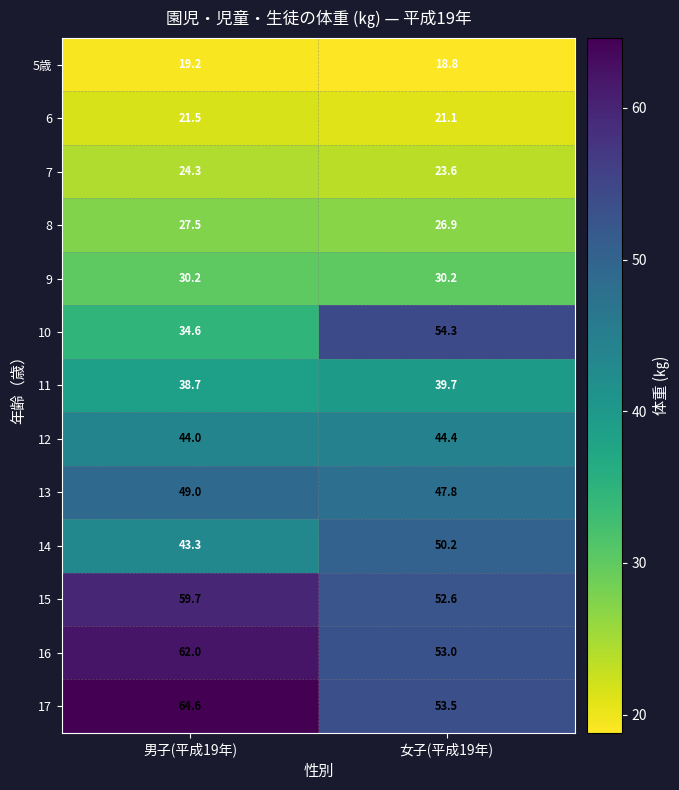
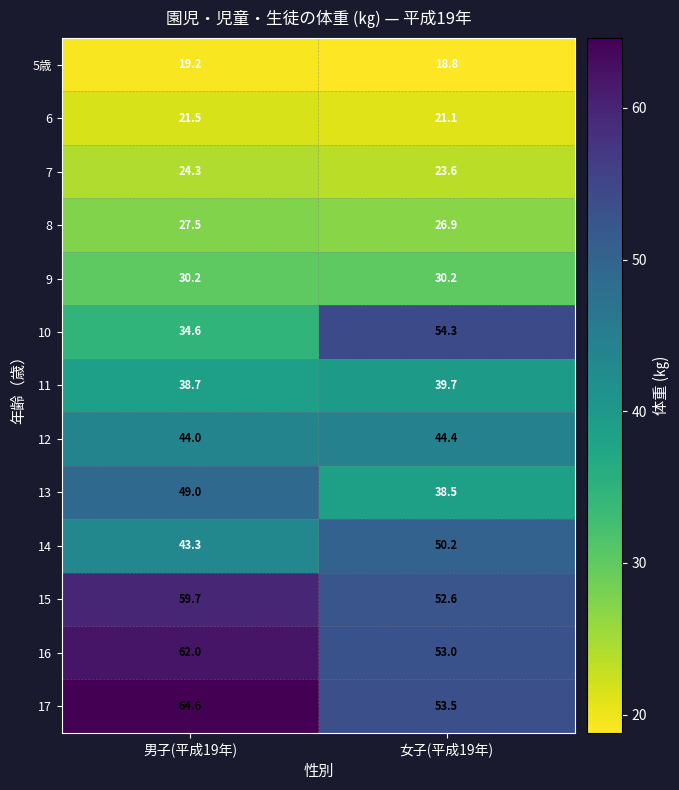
13, 女子(平成19年): 47.8 -> 38.5
